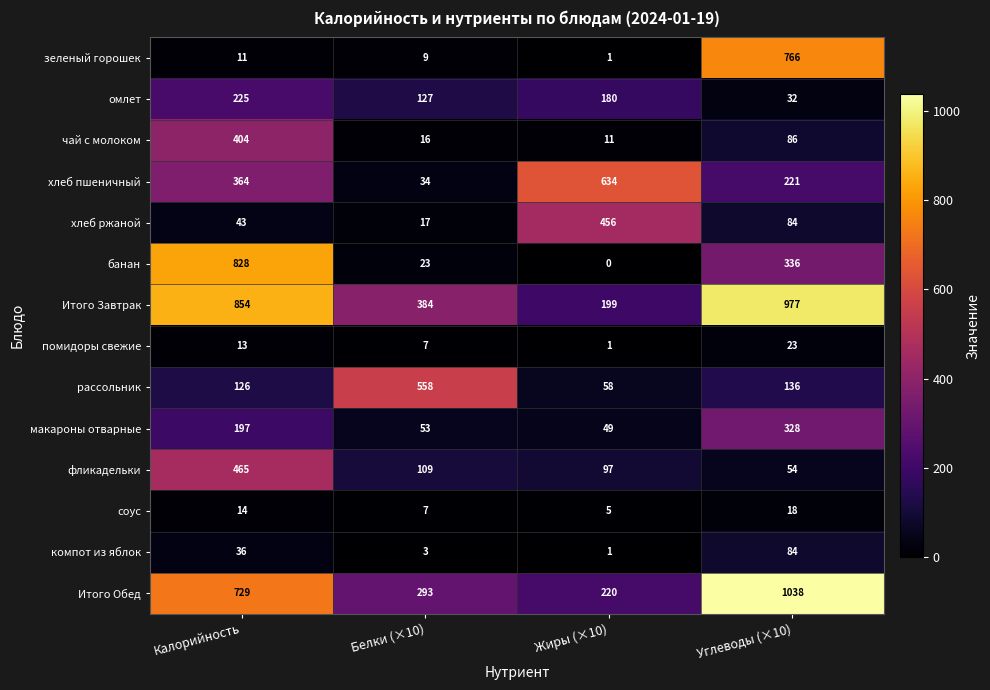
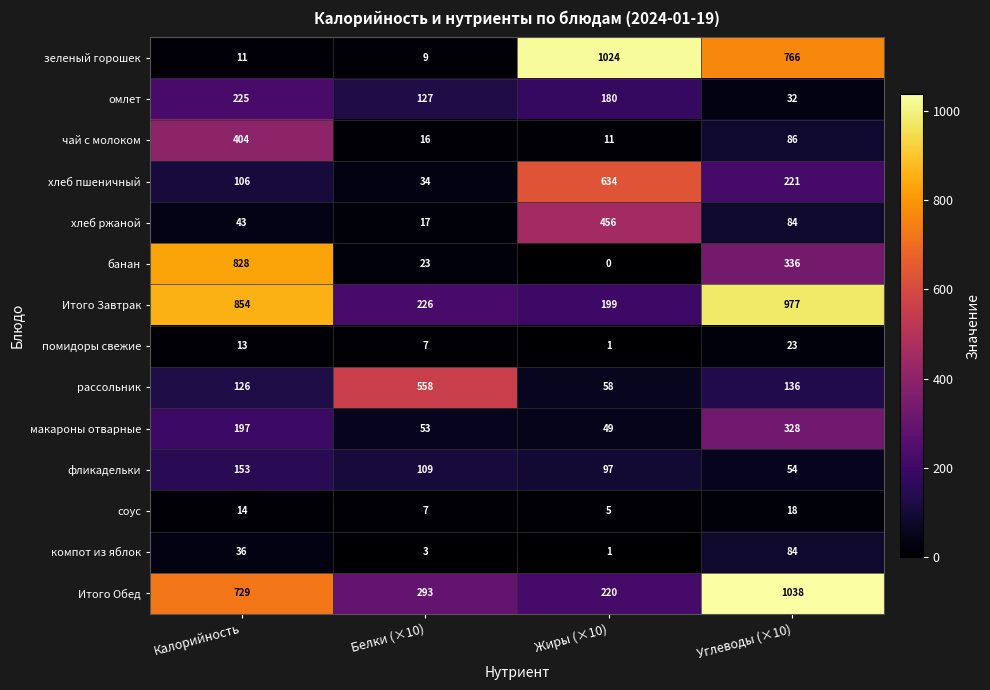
зеленый горошек, Жиры (×10): 1 -> 1024
хлеб пшеничный, Калорийность: 364 -> 106
Итого Завтрак, Белки (×10): 384 -> 226
фликадельки, Калорийность: 465 -> 153
